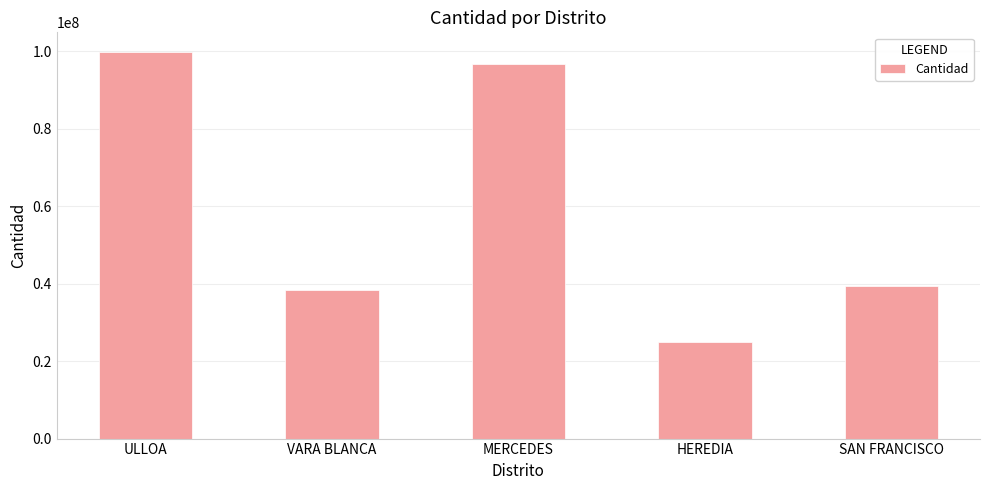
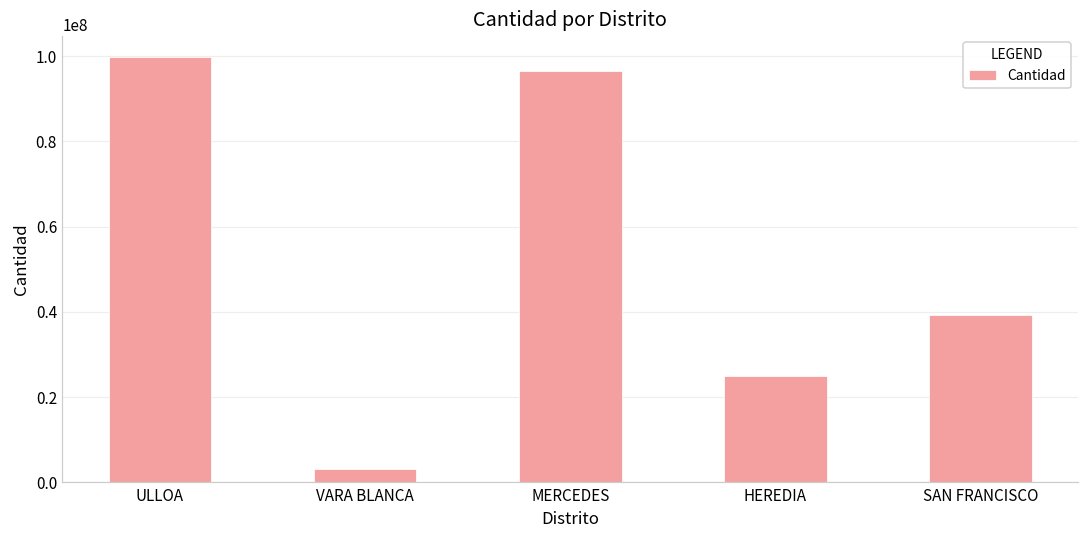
VARA BLANCA: 38000000 -> 3000000
